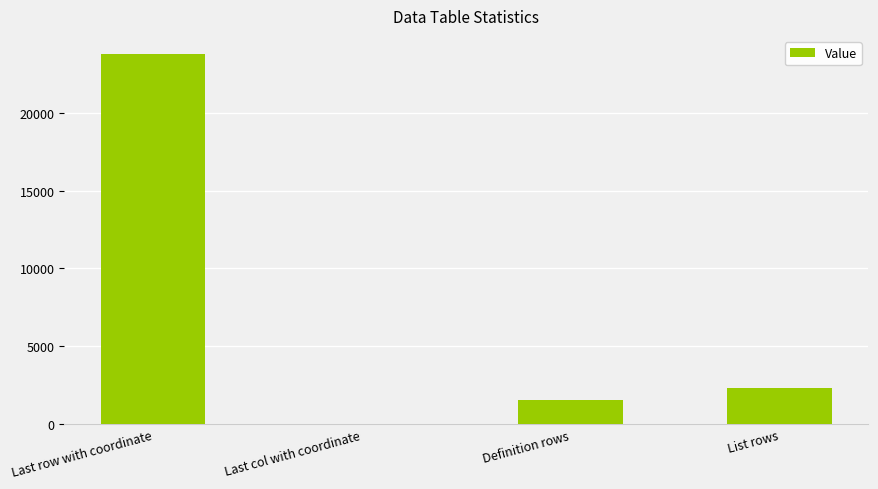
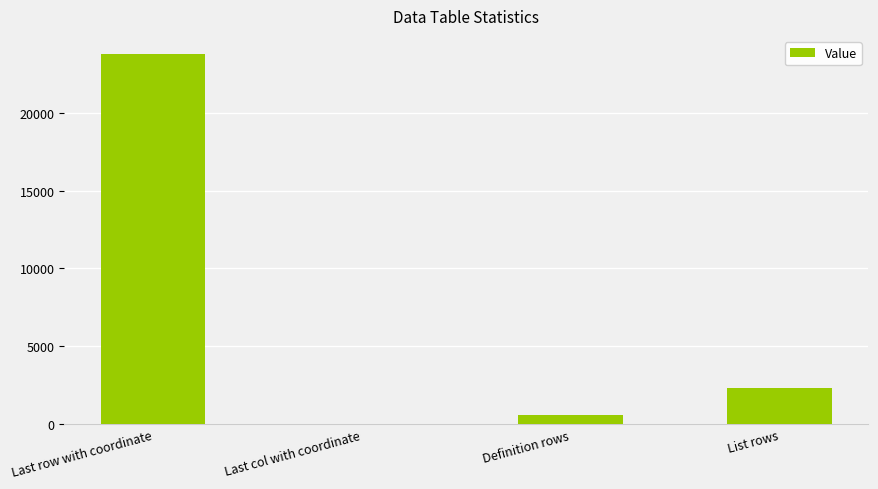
Definition rows: 1500 -> 600
